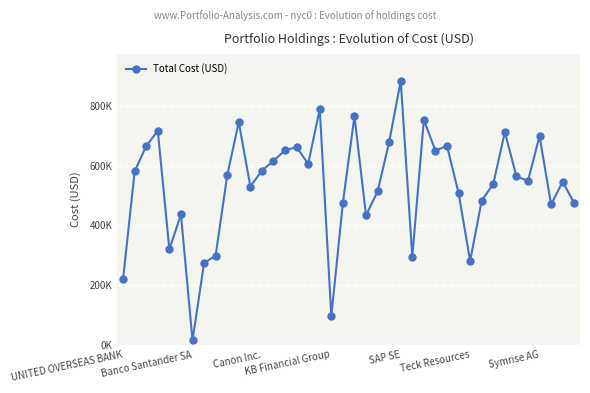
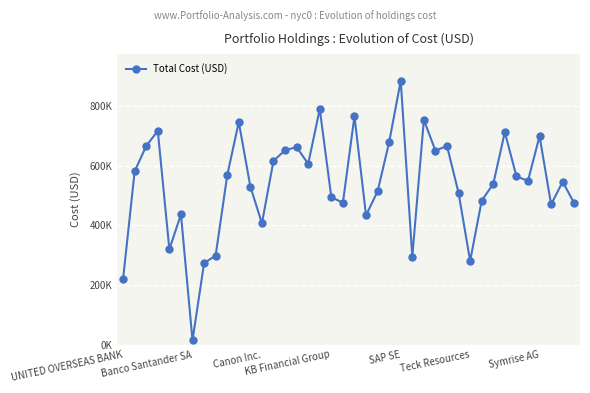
Canon Inc.: 580000 -> 410000
KB Financial Group: 100000 -> 490000
